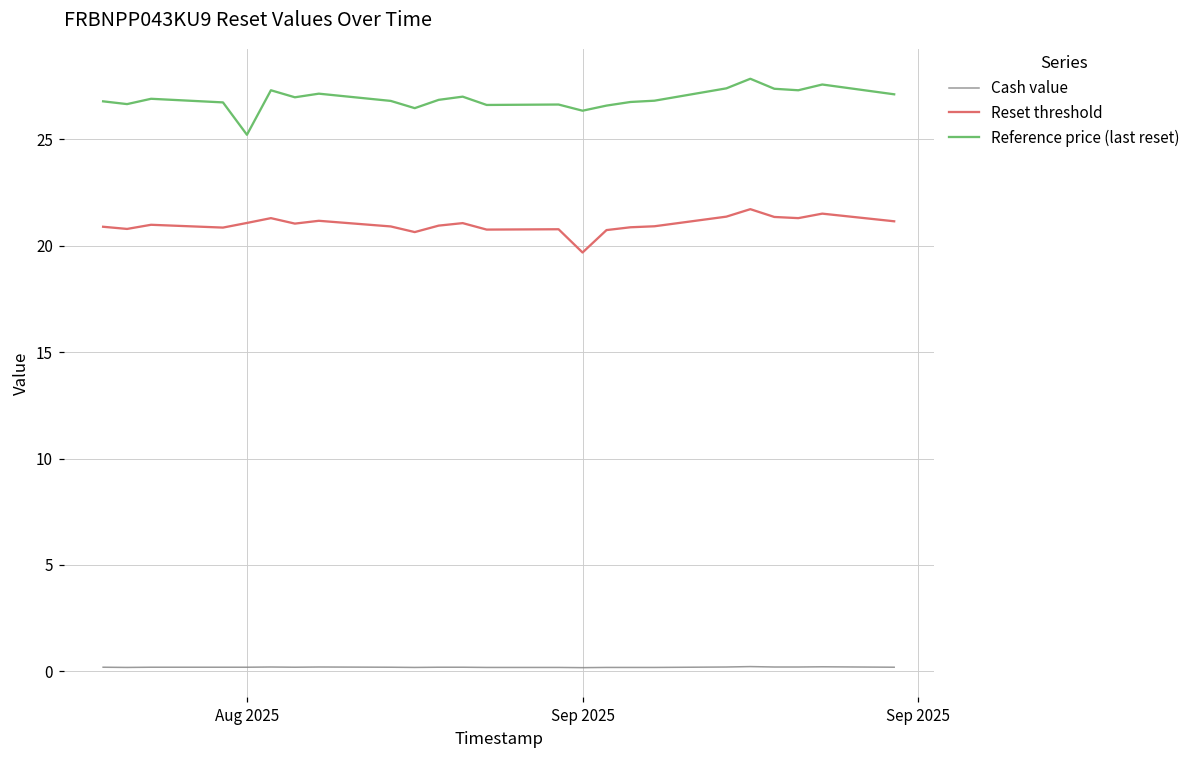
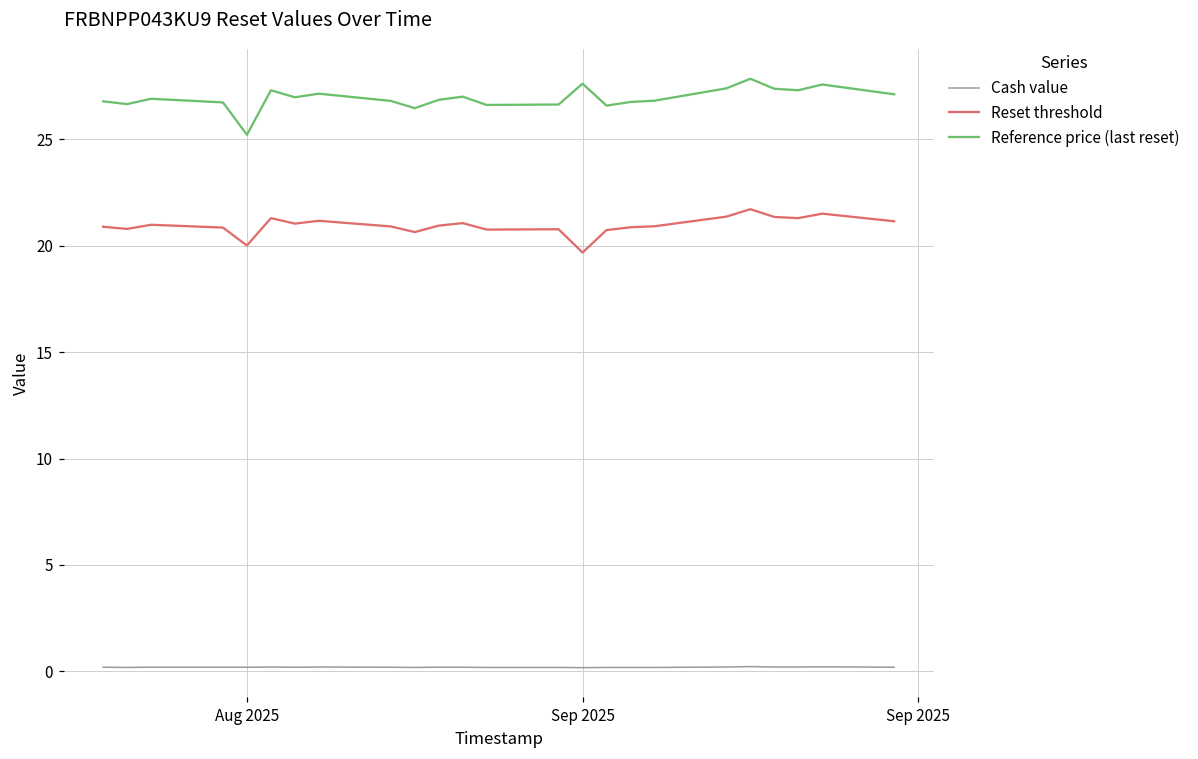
Reset threshold, Aug 2025: 21.1 -> 20.0
Reference price (last reset), Sep 2025: 26.3 -> 27.6
